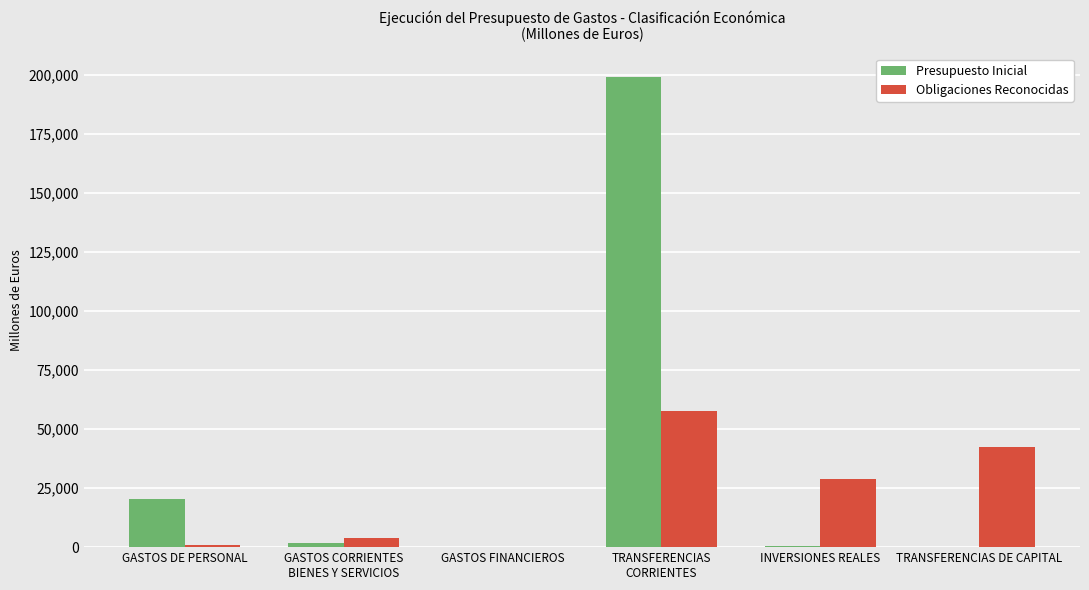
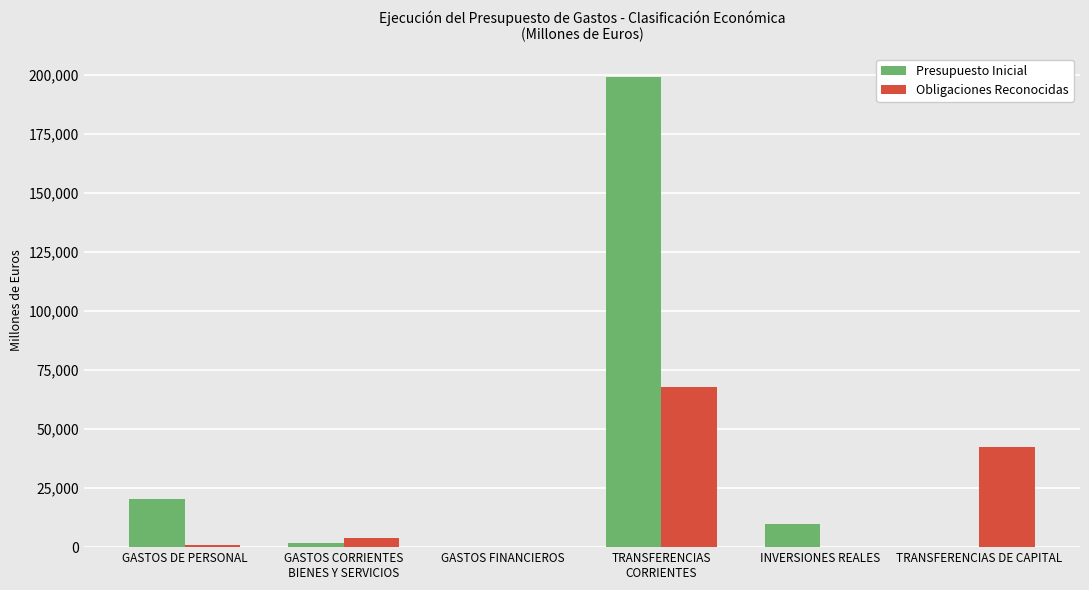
Obligaciones Reconocidas, TRANSFERENCIAS CORRIENTES: 58,000 -> 68,000
Presupuesto Inicial, INVERSIONES REALES: 0 -> 10,000
Obligaciones Reconocidas, INVERSIONES REALES: 29,000 -> 0
